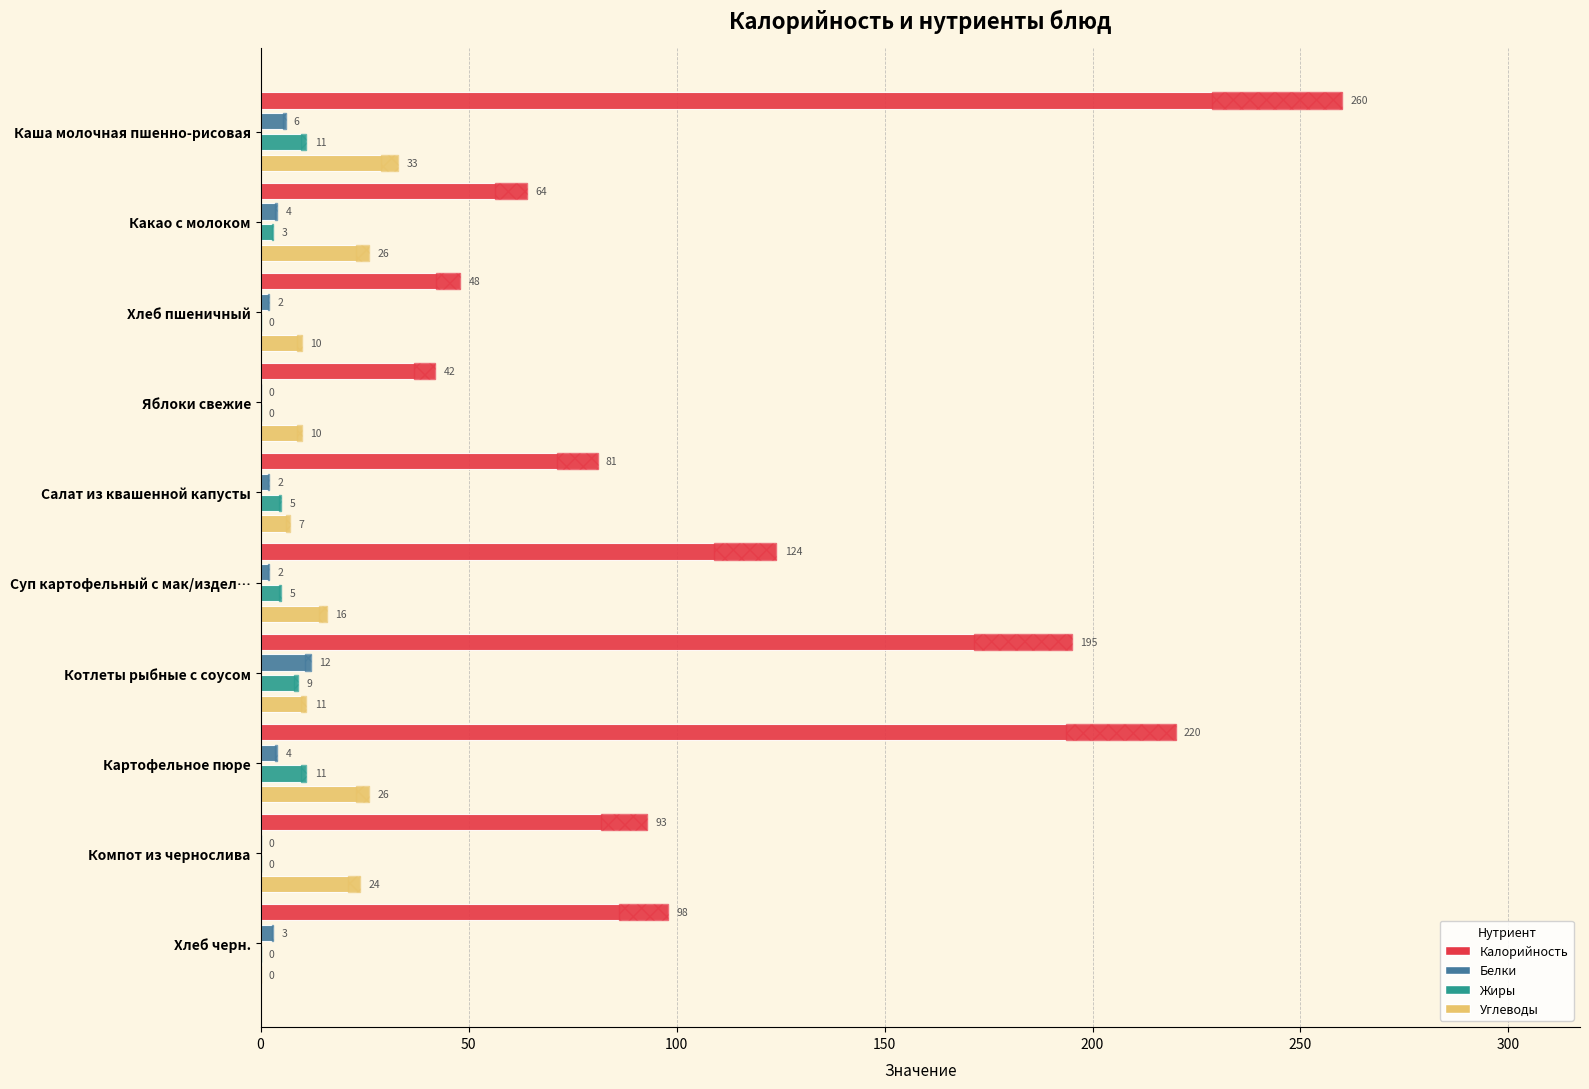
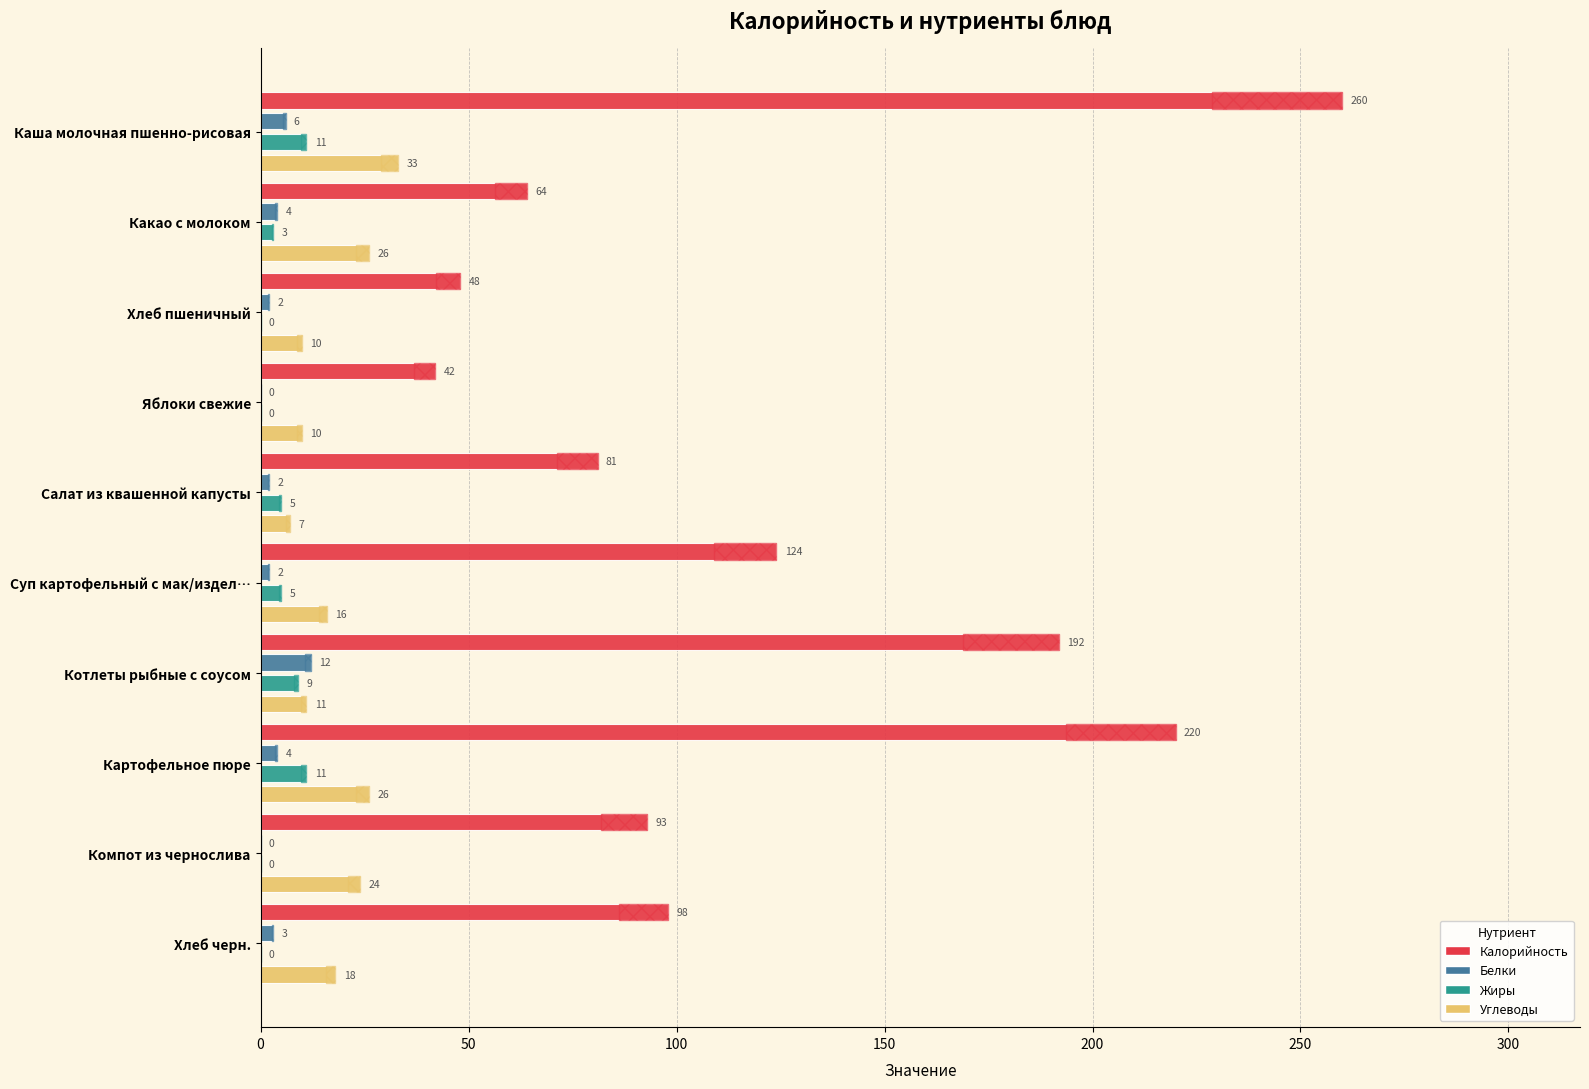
Калорийность, Котлеты рыбные с соусом: 195 -> 192
Углеводы, Хлеб черн.: 0 -> 18
